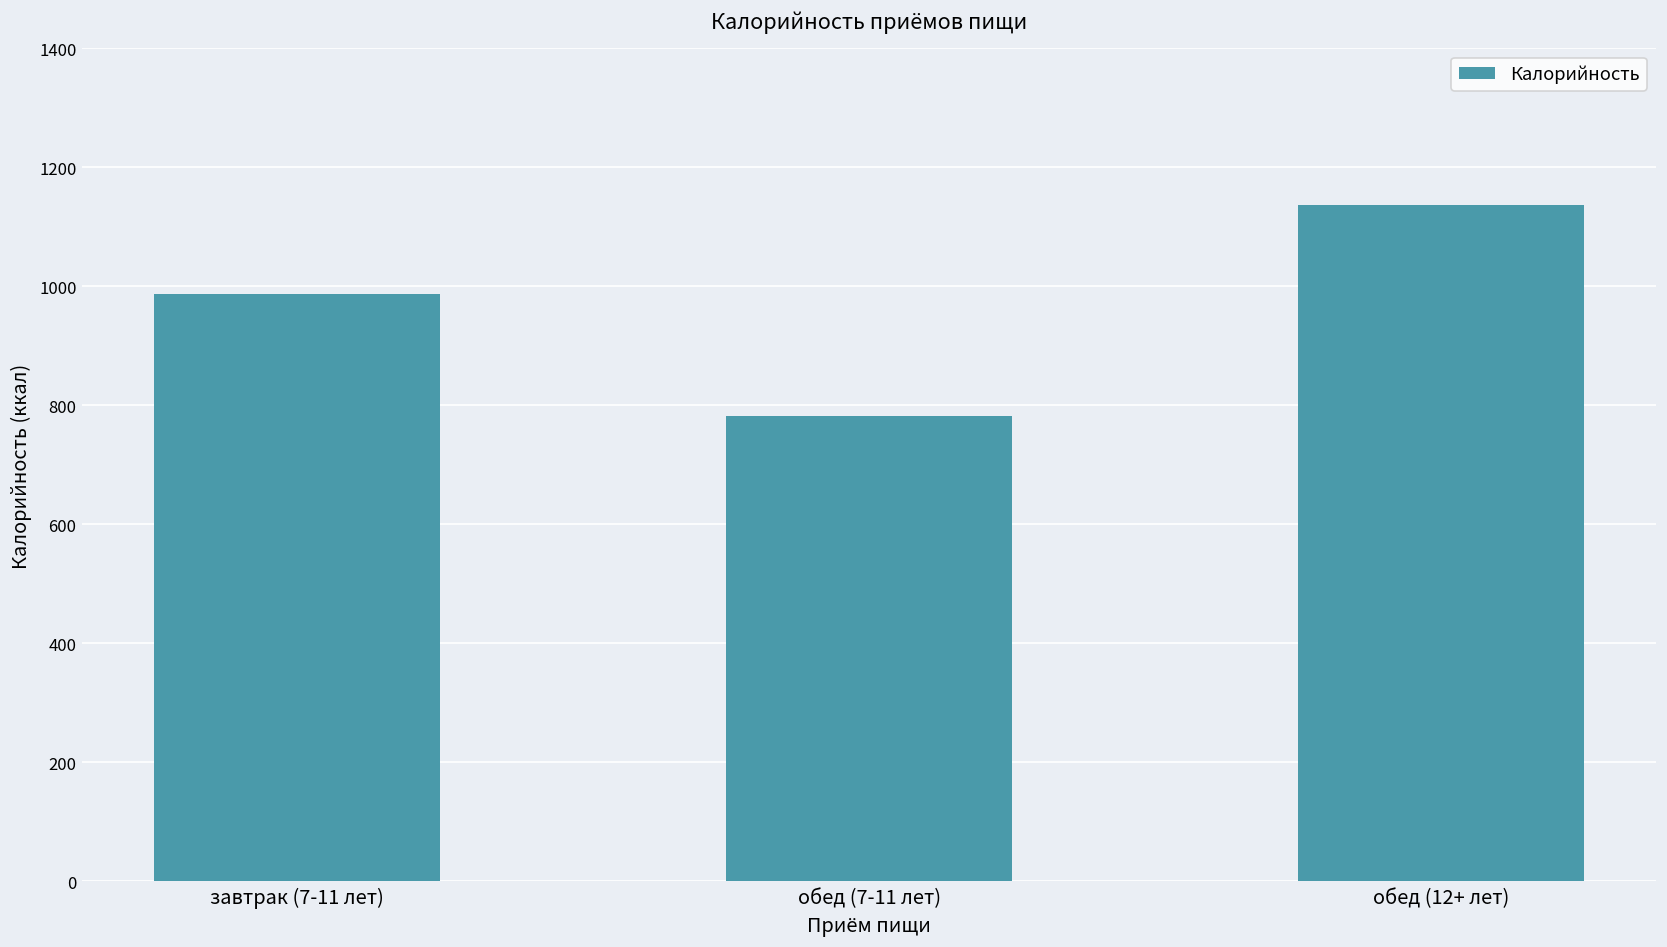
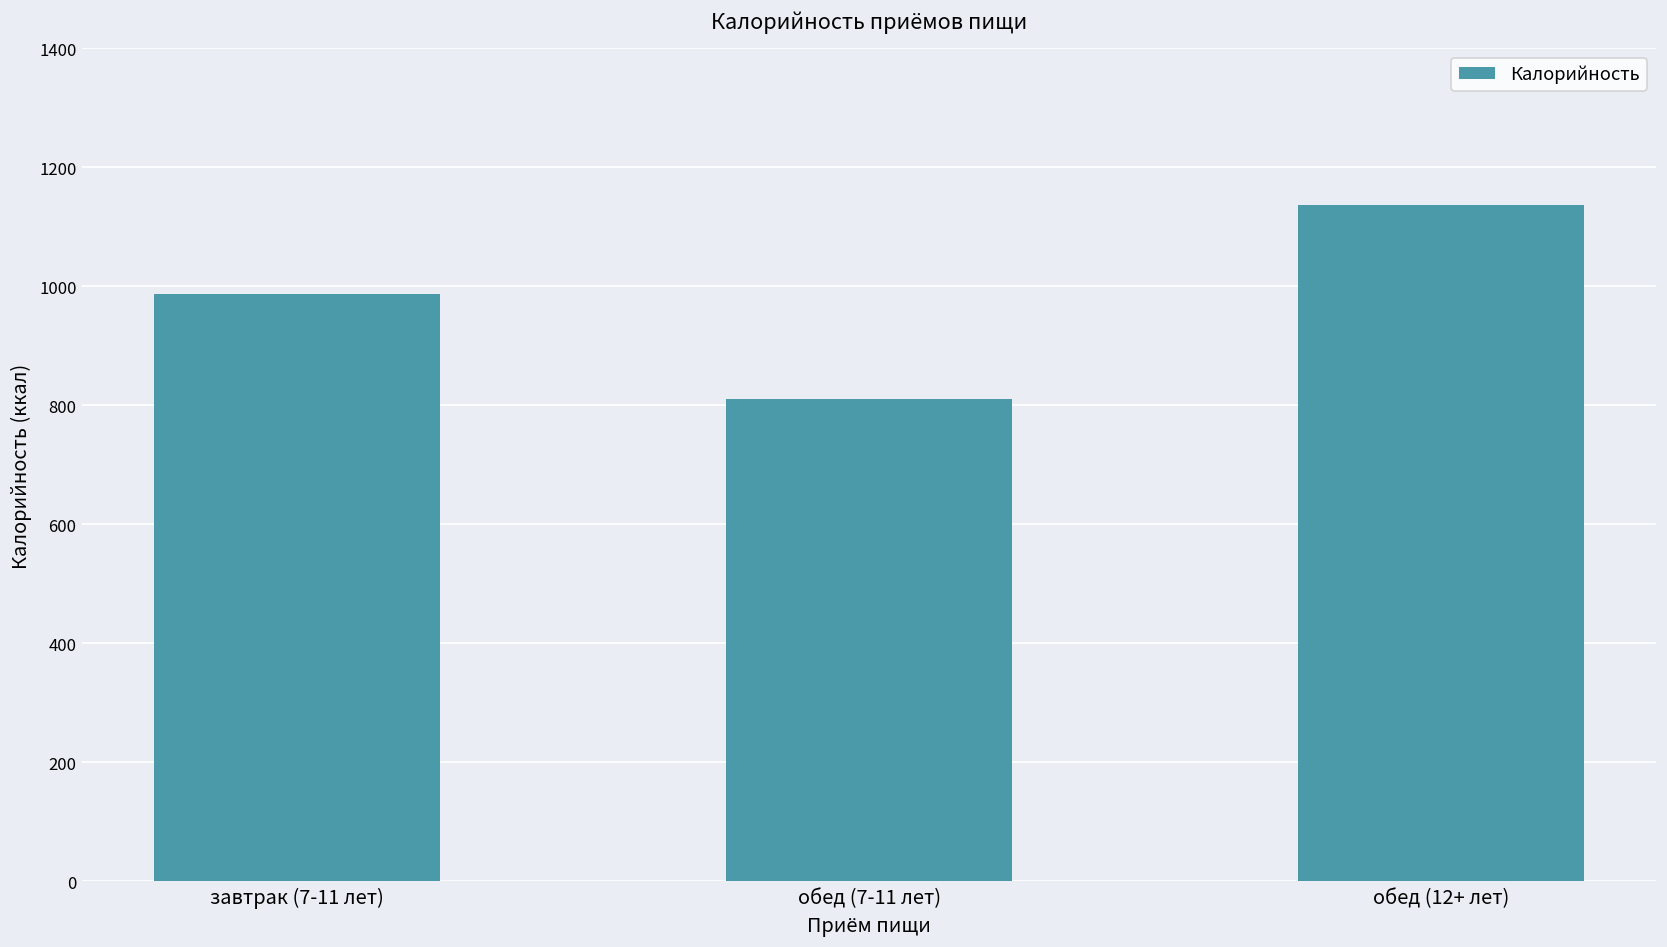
обед (7-11 лет): 780 -> 810
